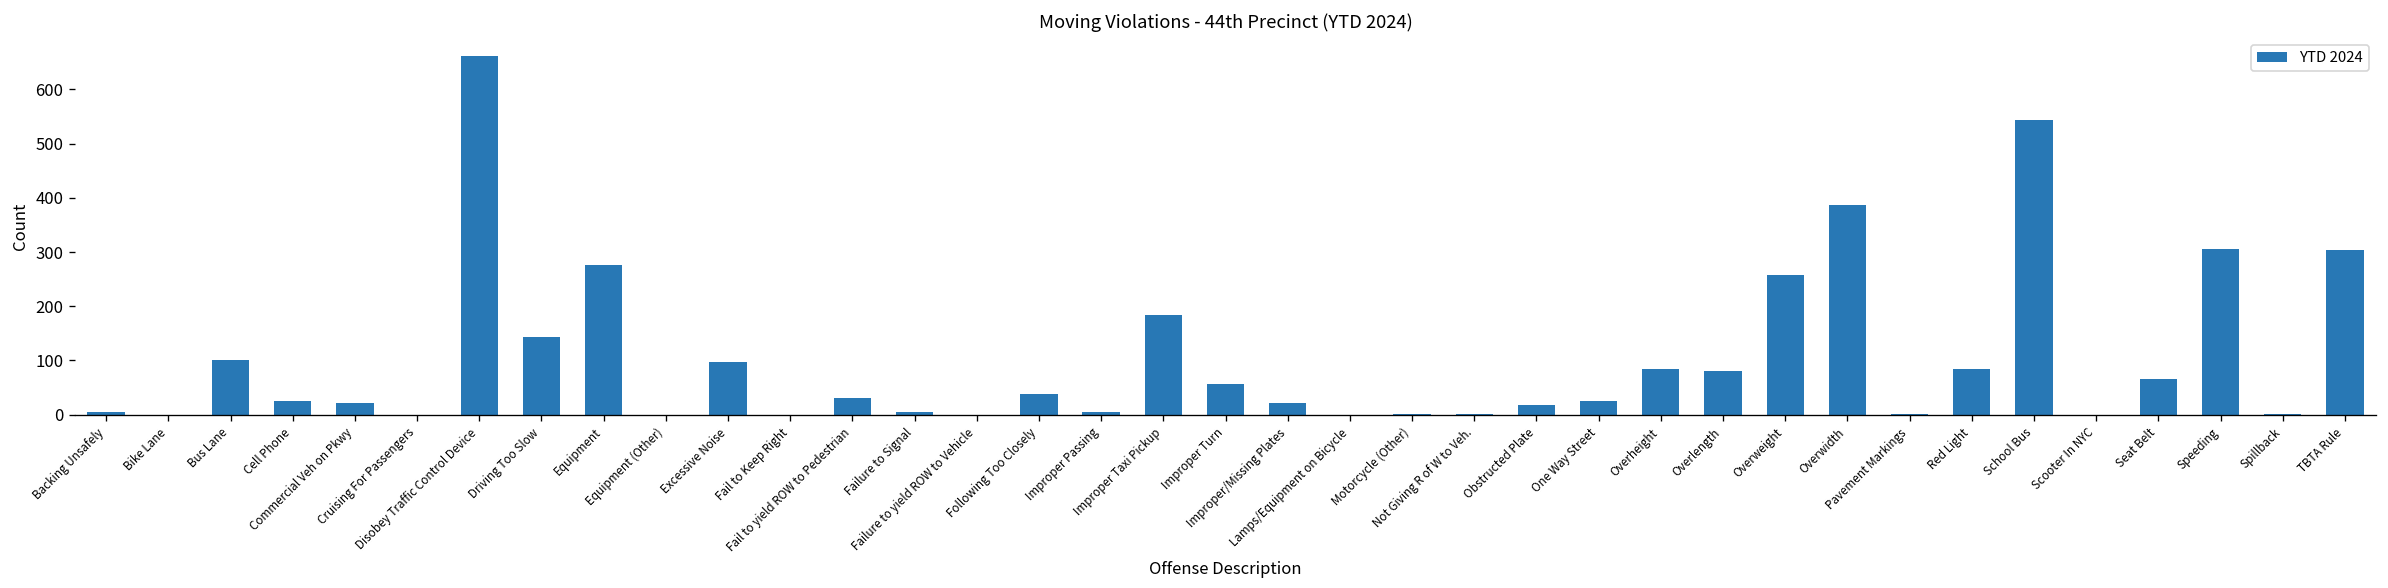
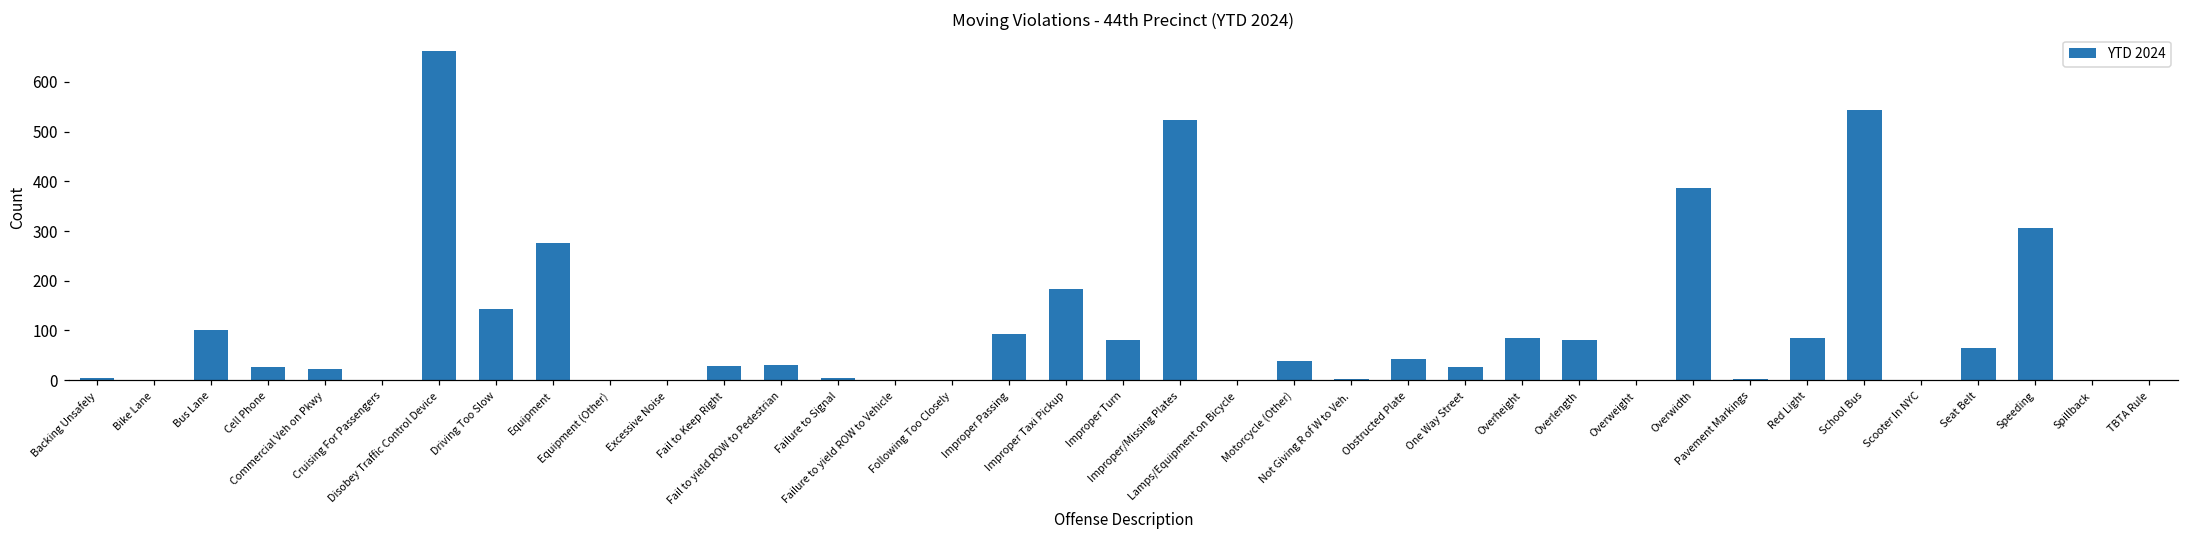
Excessive Noise: 100 -> 0
Fail to Keep Right: 0 -> 30
Following Too Closely: 40 -> 0
Improper Passing: 10 -> 90
Improper Turn: 60 -> 80
Improper/Missing Plates: 20 -> 520
Motorcycle (Other): 0 -> 40
Obstructed Plate: 20 -> 40
Overweight: 260 -> 0
TBTA Rule: 300 -> 0
